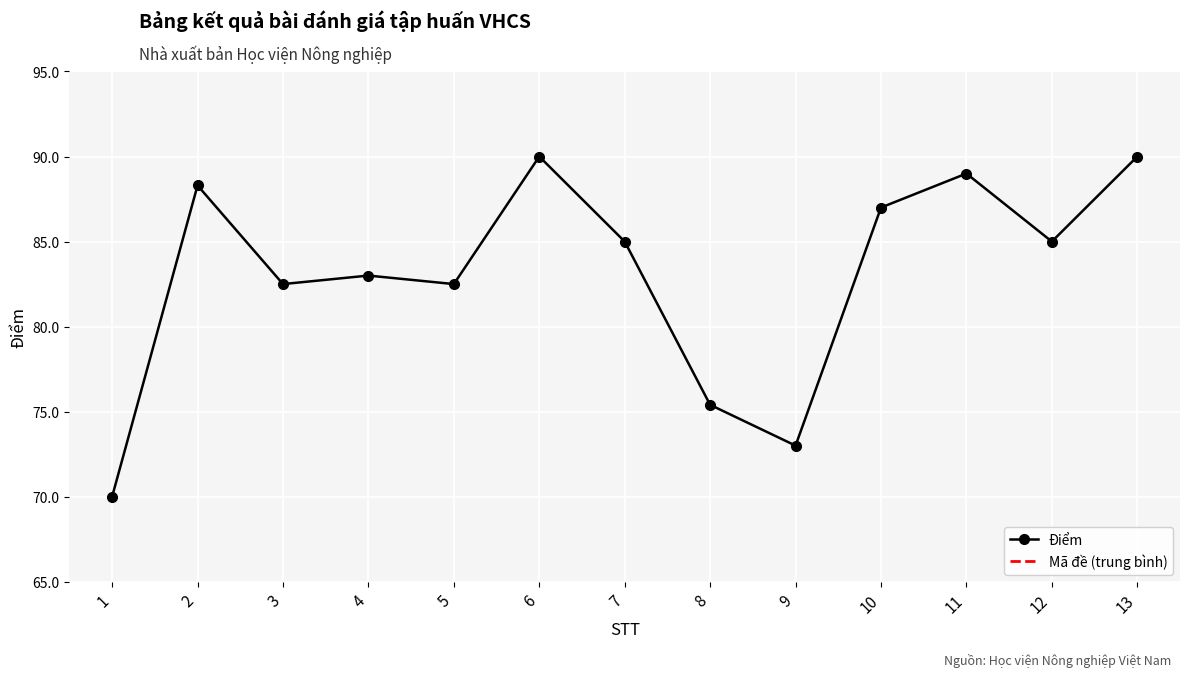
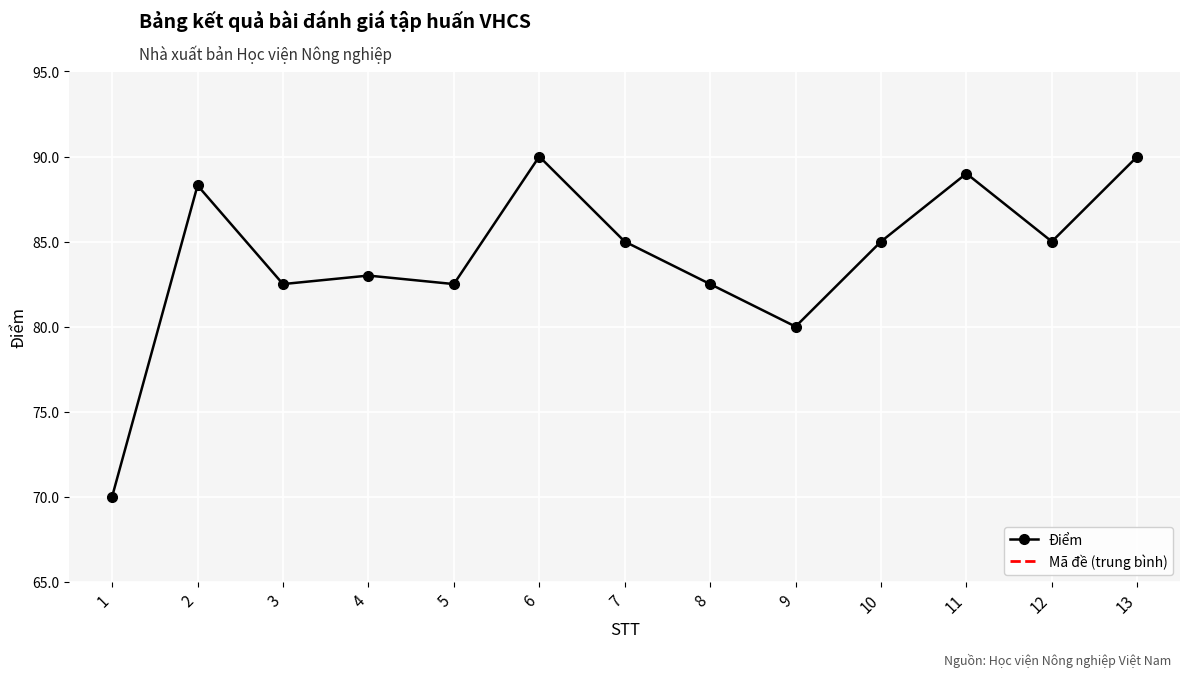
8: 75.4 -> 82.5
9: 73 -> 80
10: 87 -> 85
